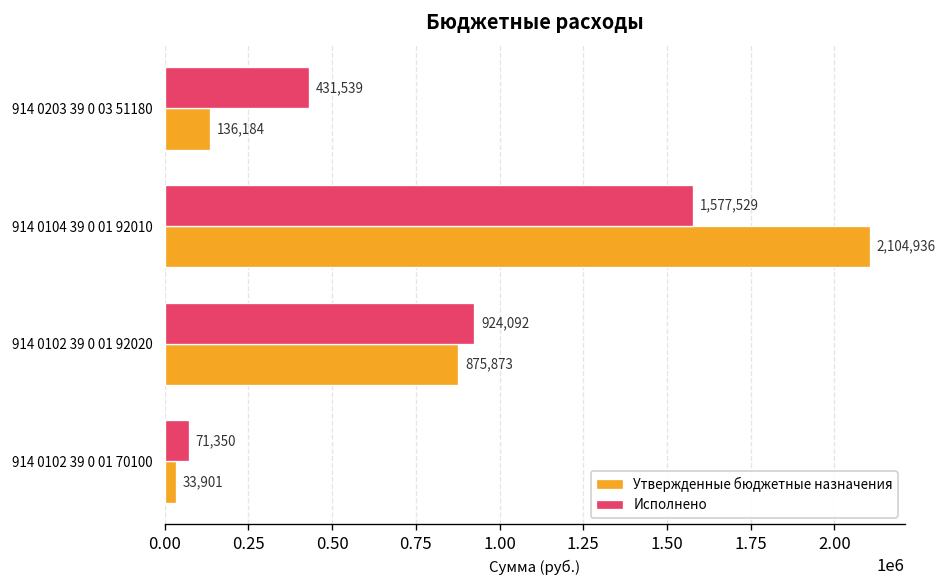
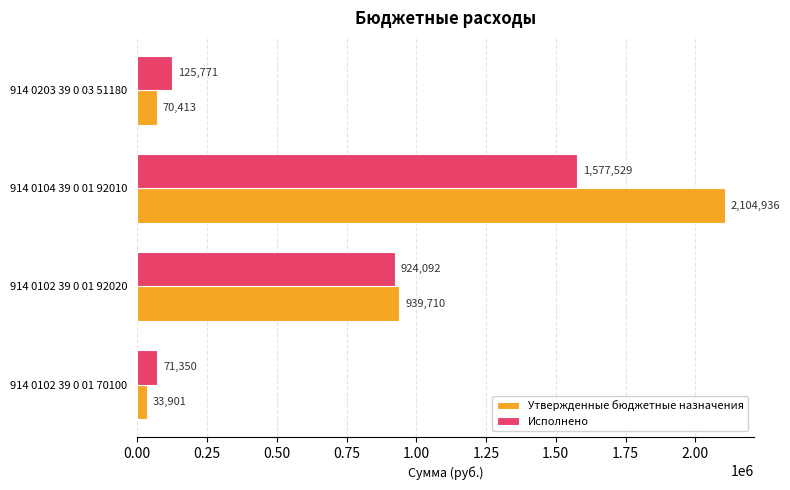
Исполнено, 914 0203 39 0 03 51180: 431,539 -> 125,771
Утвержденные бюджетные назначения, 914 0203 39 0 03 51180: 136,184 -> 70,413
Утвержденные бюджетные назначения, 914 0102 39 0 01 92020: 875,873 -> 939,710
